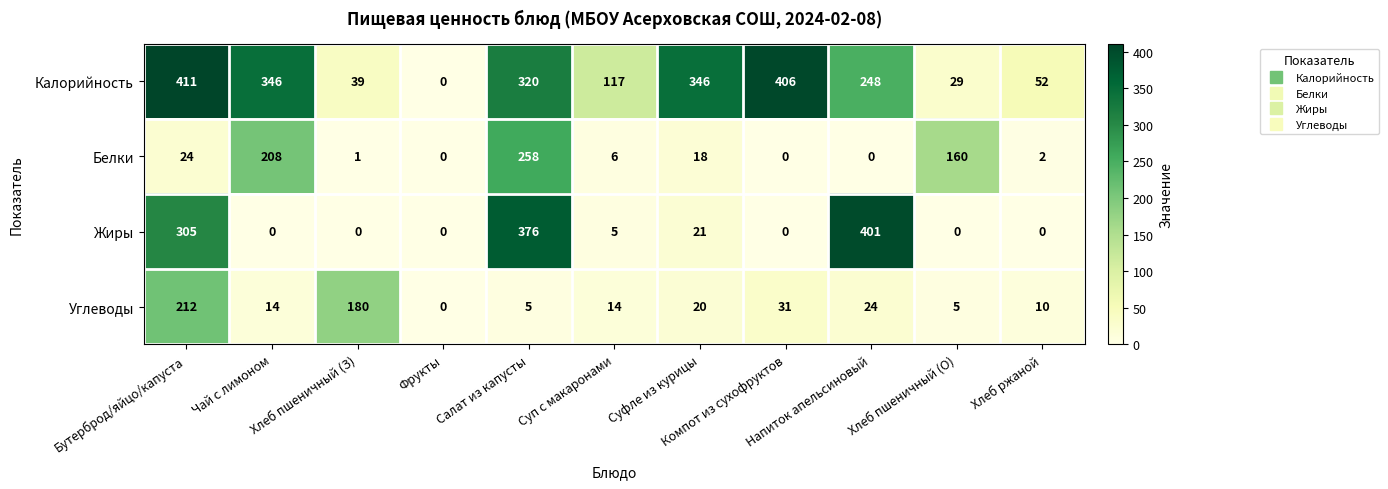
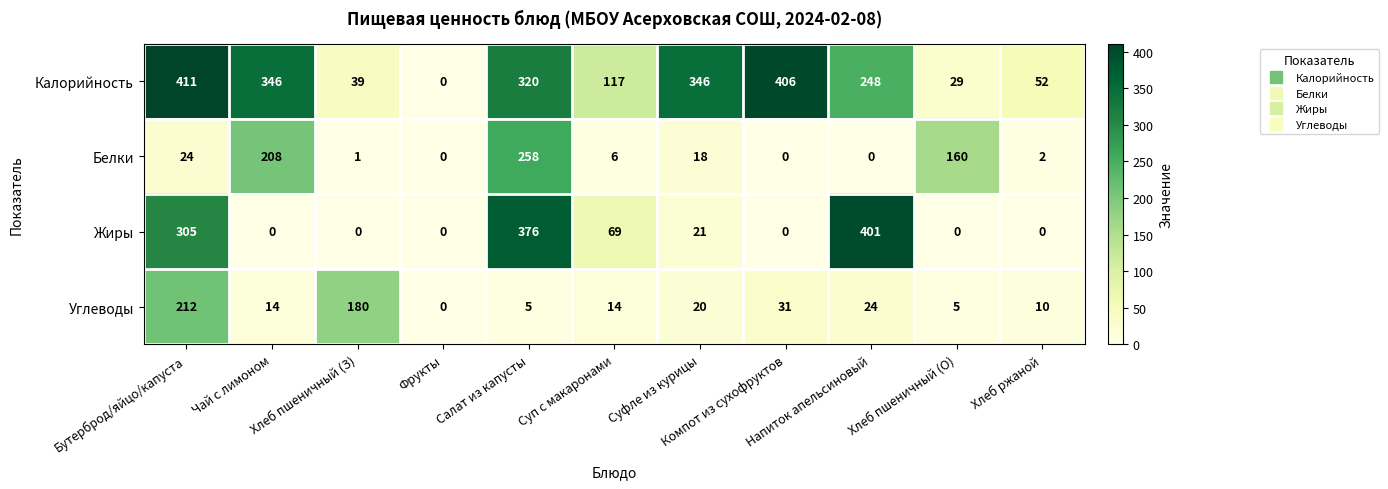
Жиры, Суп с макаронами: 5 -> 69
